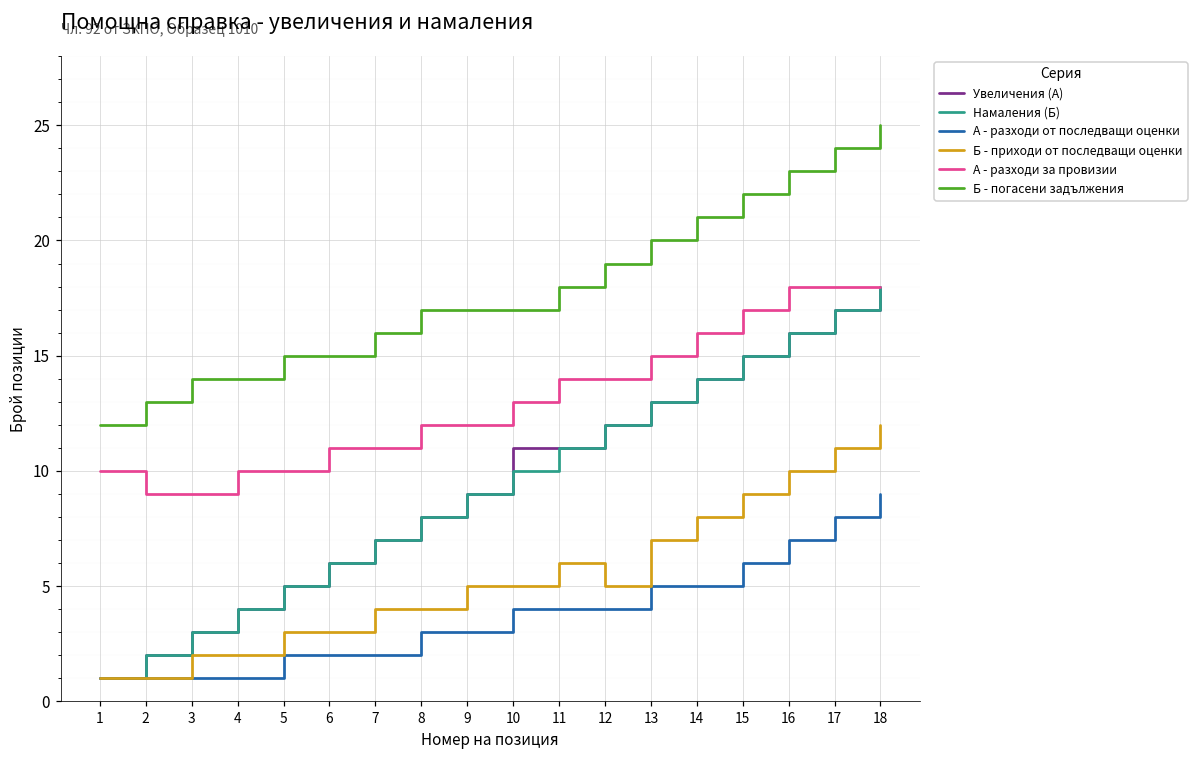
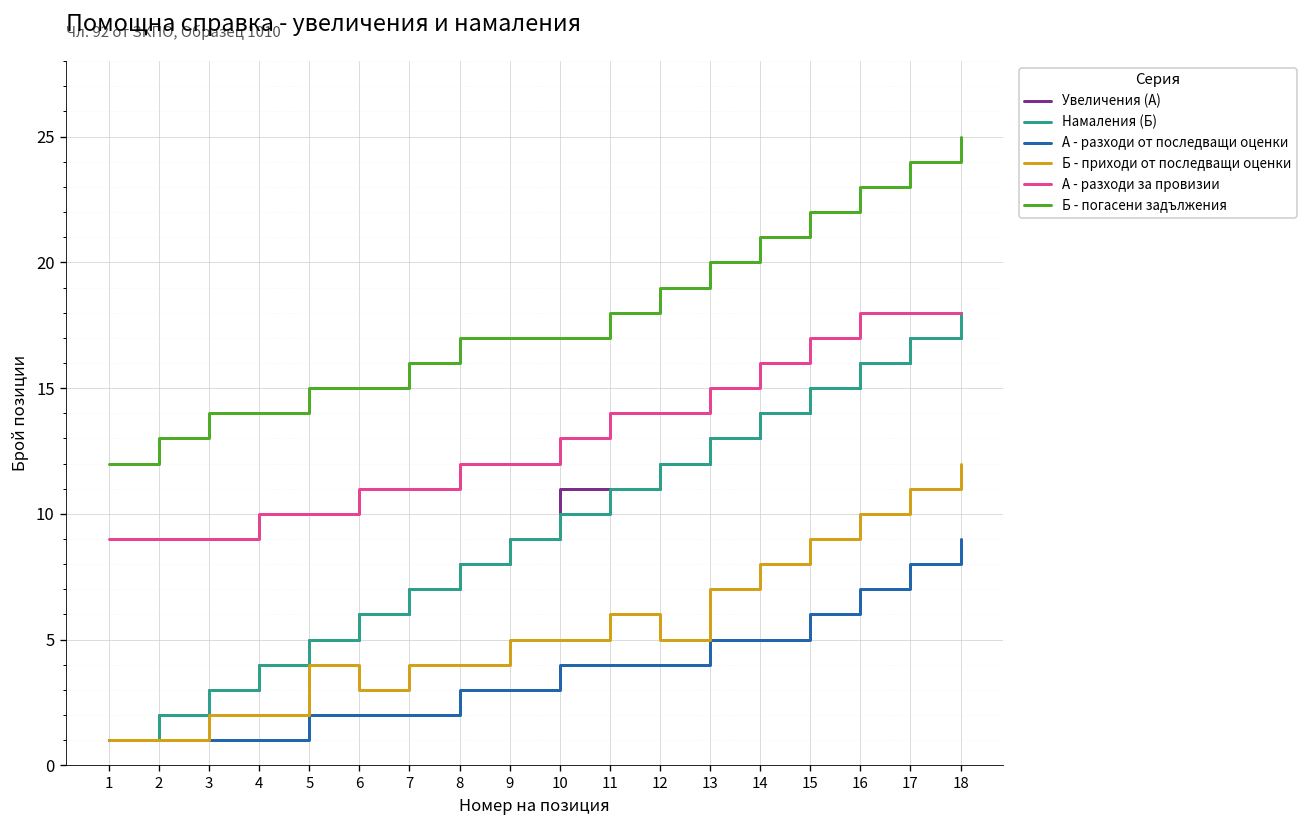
А - разходи за провизии, 1: 10 -> 9
Б - приходи от последващи оценки, 5: 3 -> 4
